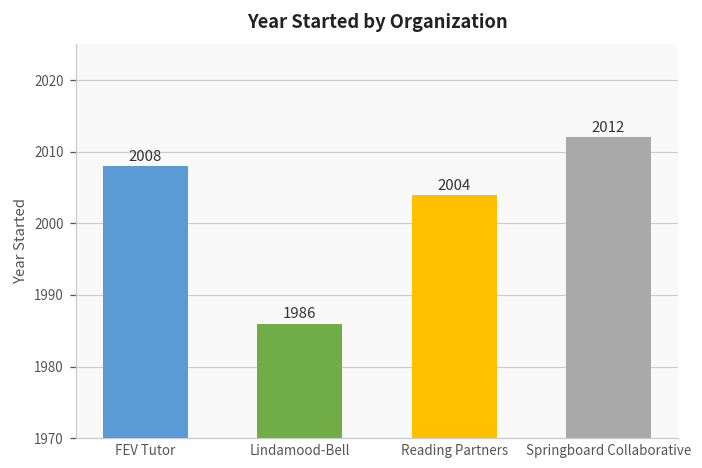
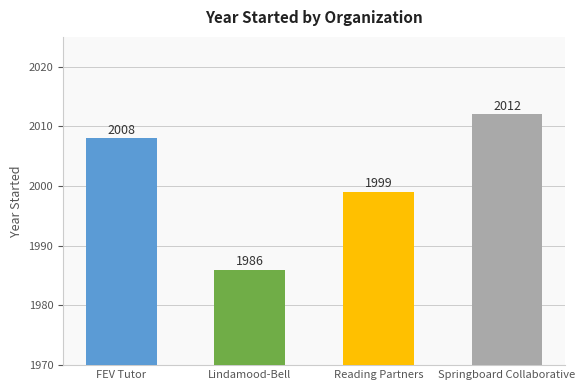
Reading Partners: 2004 -> 1999
